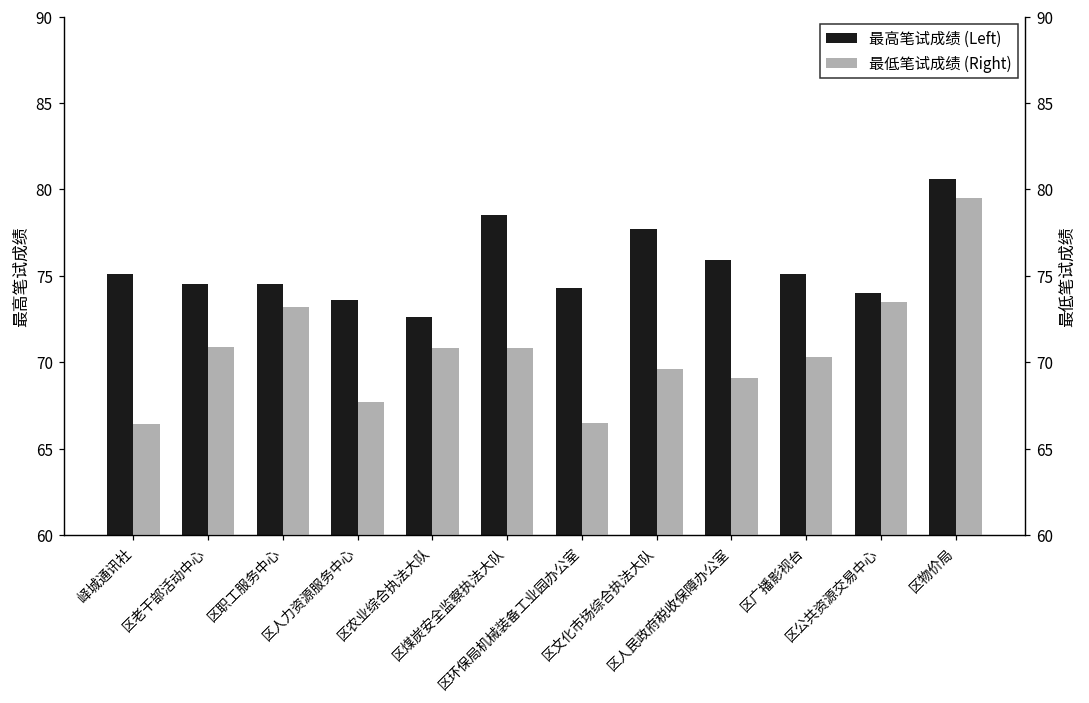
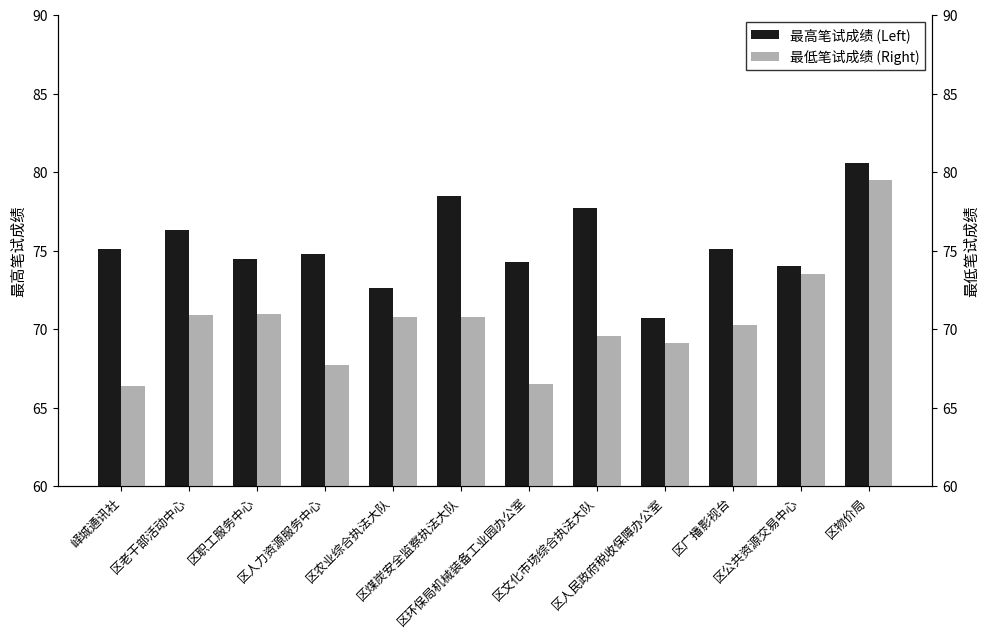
最高笔试成绩 (Left), 区老干部活动中心: 74.5 -> 76.3
最高笔试成绩 (Left), 区人力资源服务中心: 73.6 -> 74.8
最高笔试成绩 (Left), 区人民政府税收保障办公室: 75.9 -> 70.7
最低笔试成绩 (Right), 区职工服务中心: 73.2 -> 71.0
